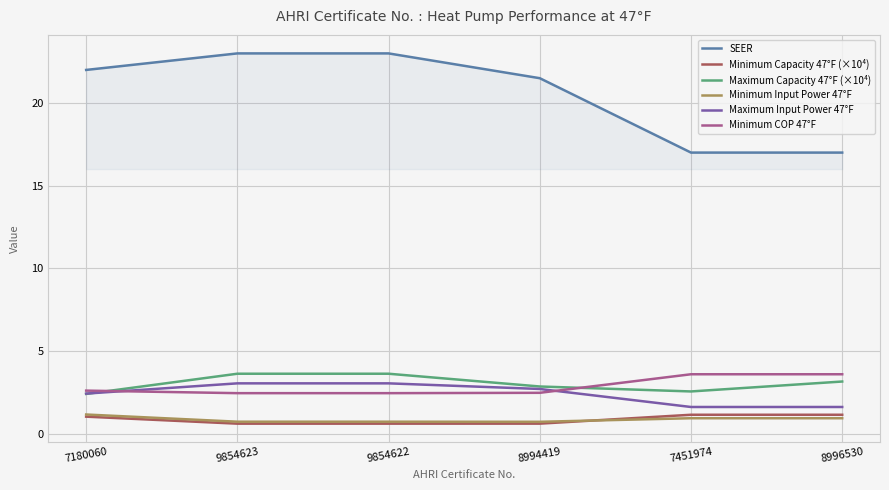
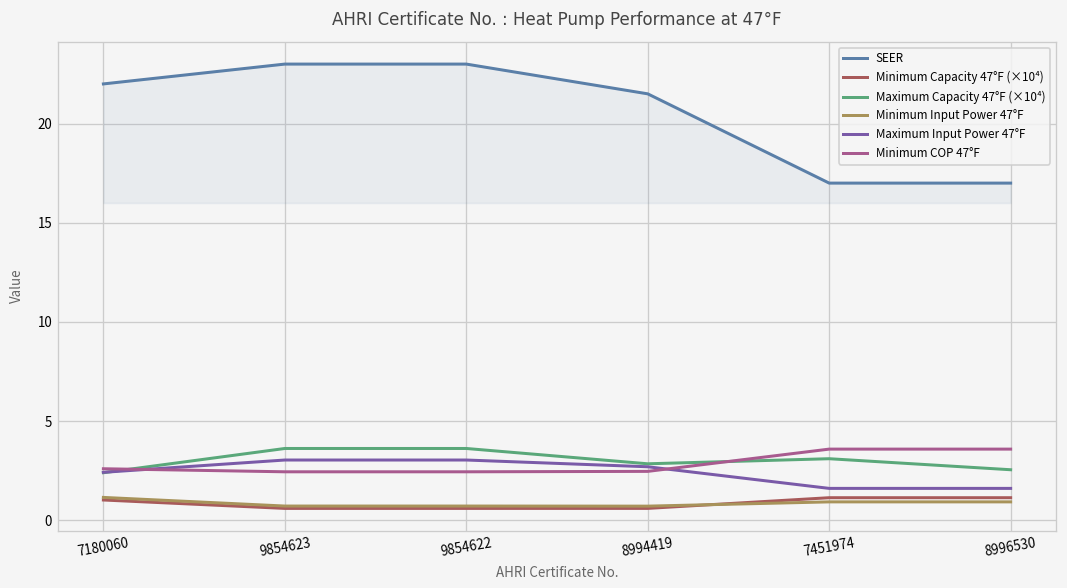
Maximum Capacity 47°F (×10⁴), 7451974: 2.6 -> 3.1
Maximum Capacity 47°F (×10⁴), 8996530: 3.2 -> 2.6
